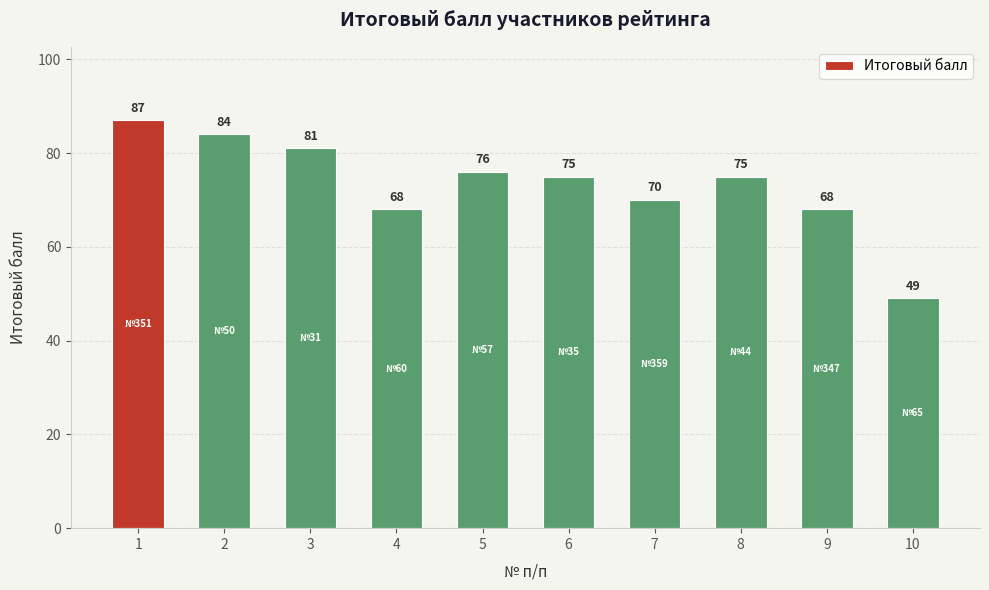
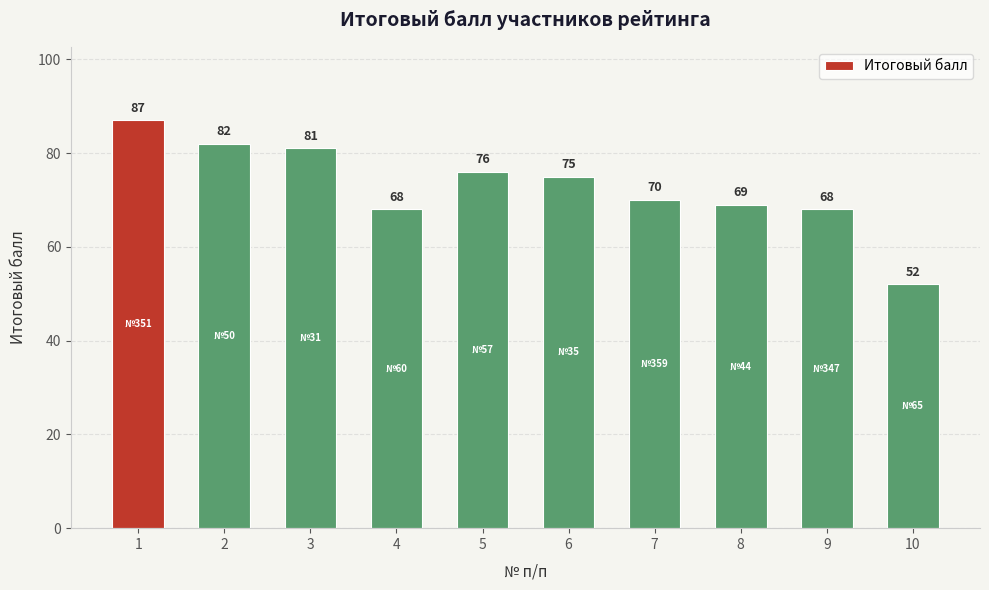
2: 84 -> 82
8: 75 -> 69
10: 49 -> 52
